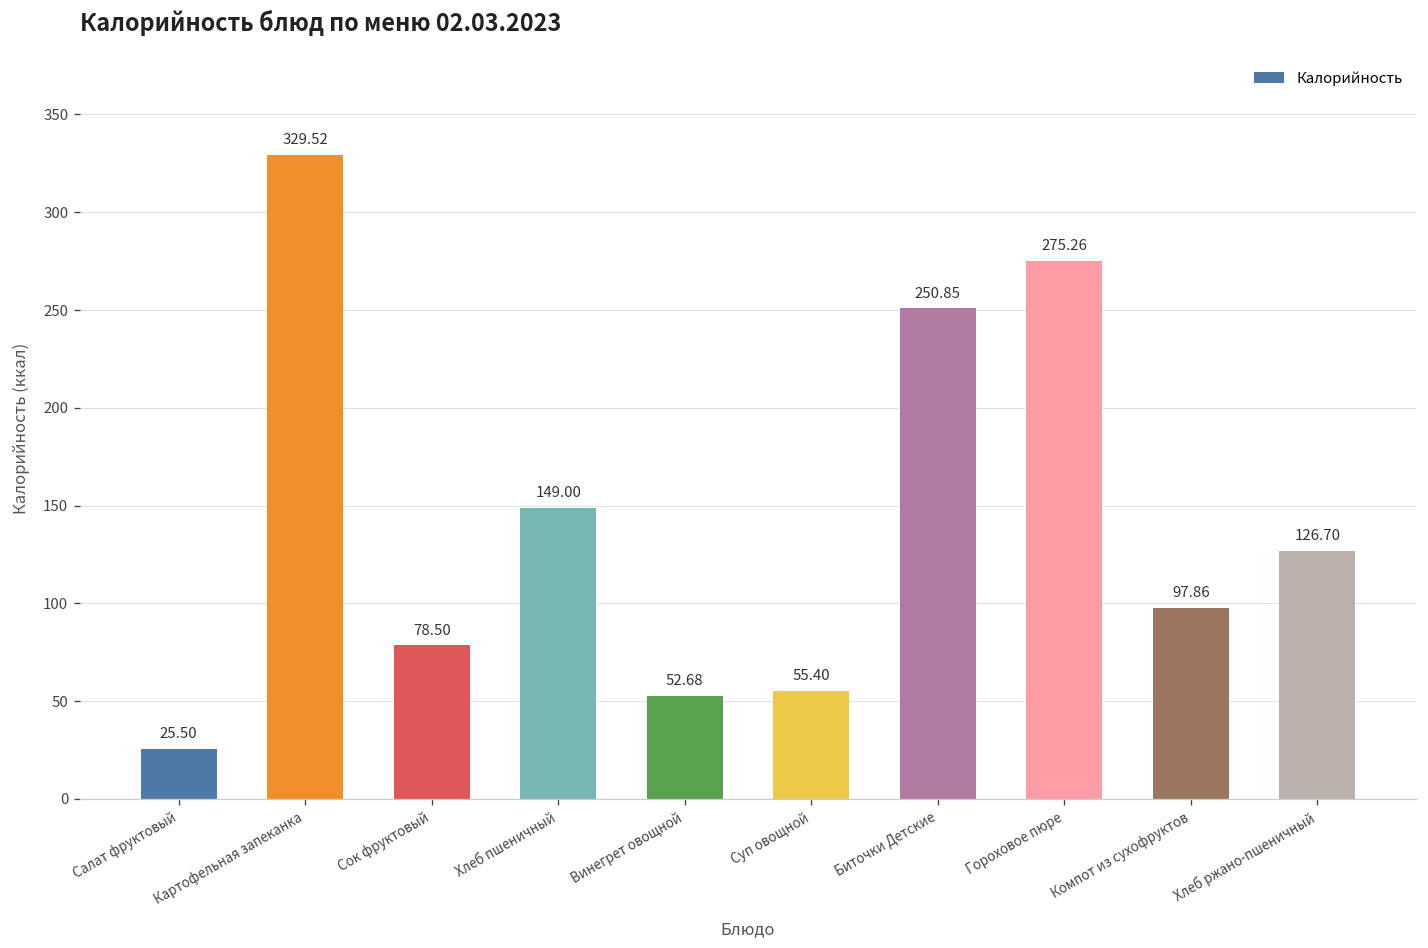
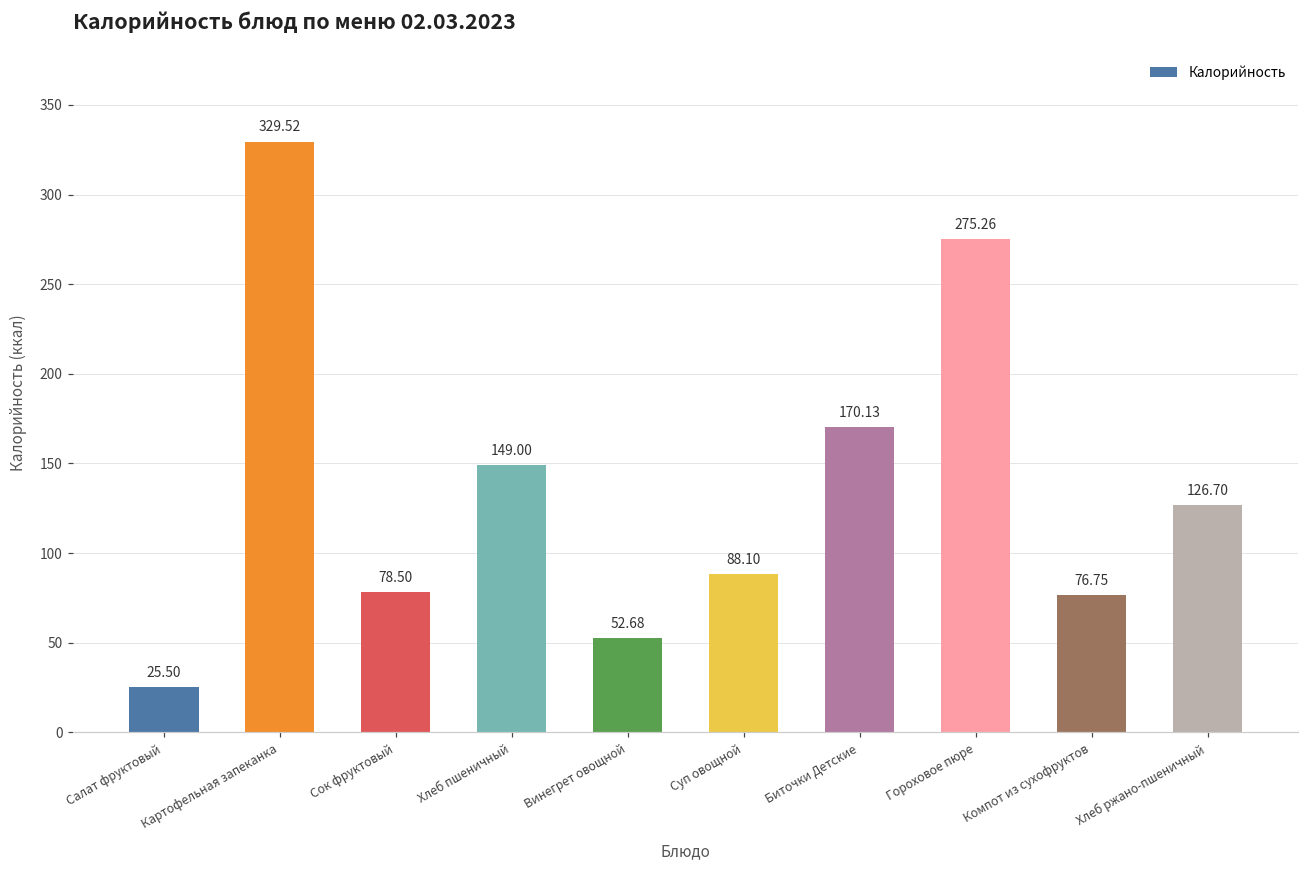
Суп овощной: 55.40 -> 88.10
Биточки Детские: 250.85 -> 170.13
Компот из сухофруктов: 97.86 -> 76.75
